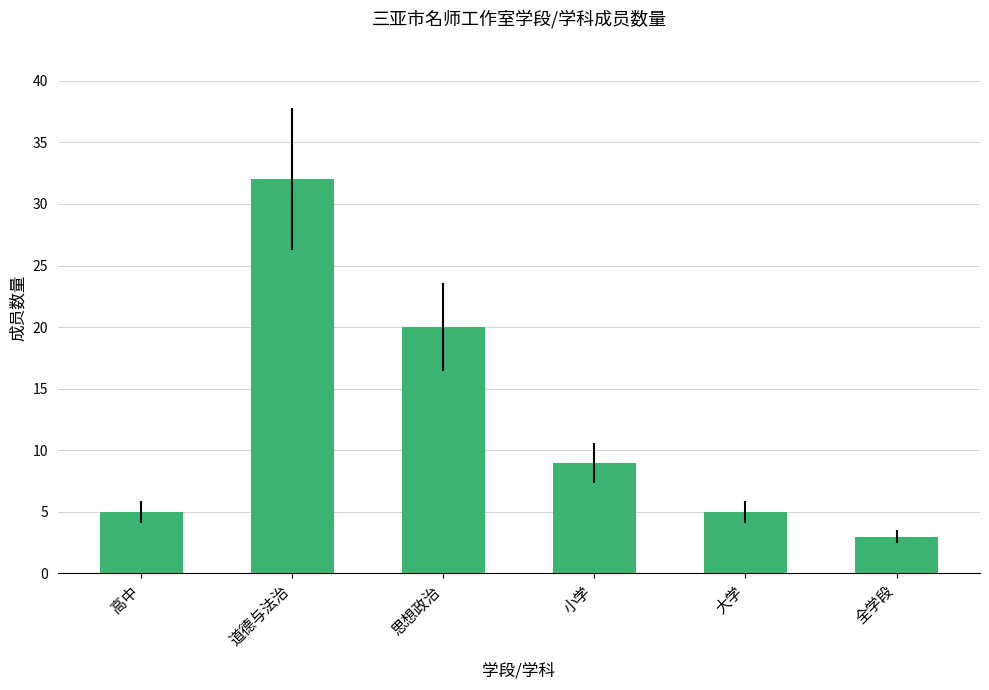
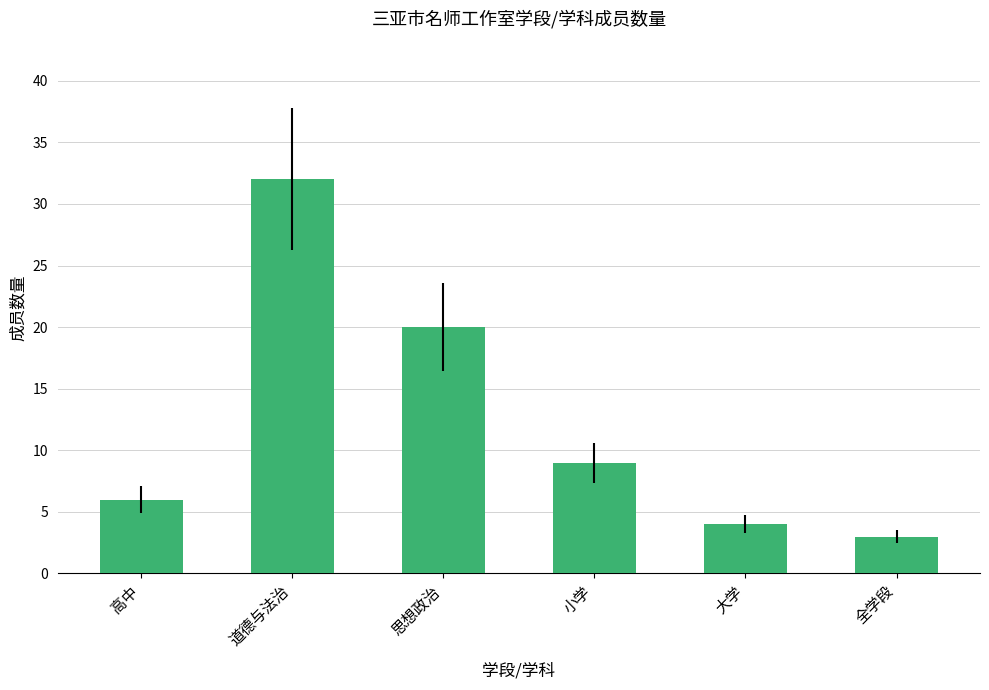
高中: 5 -> 6
大学: 5 -> 4
